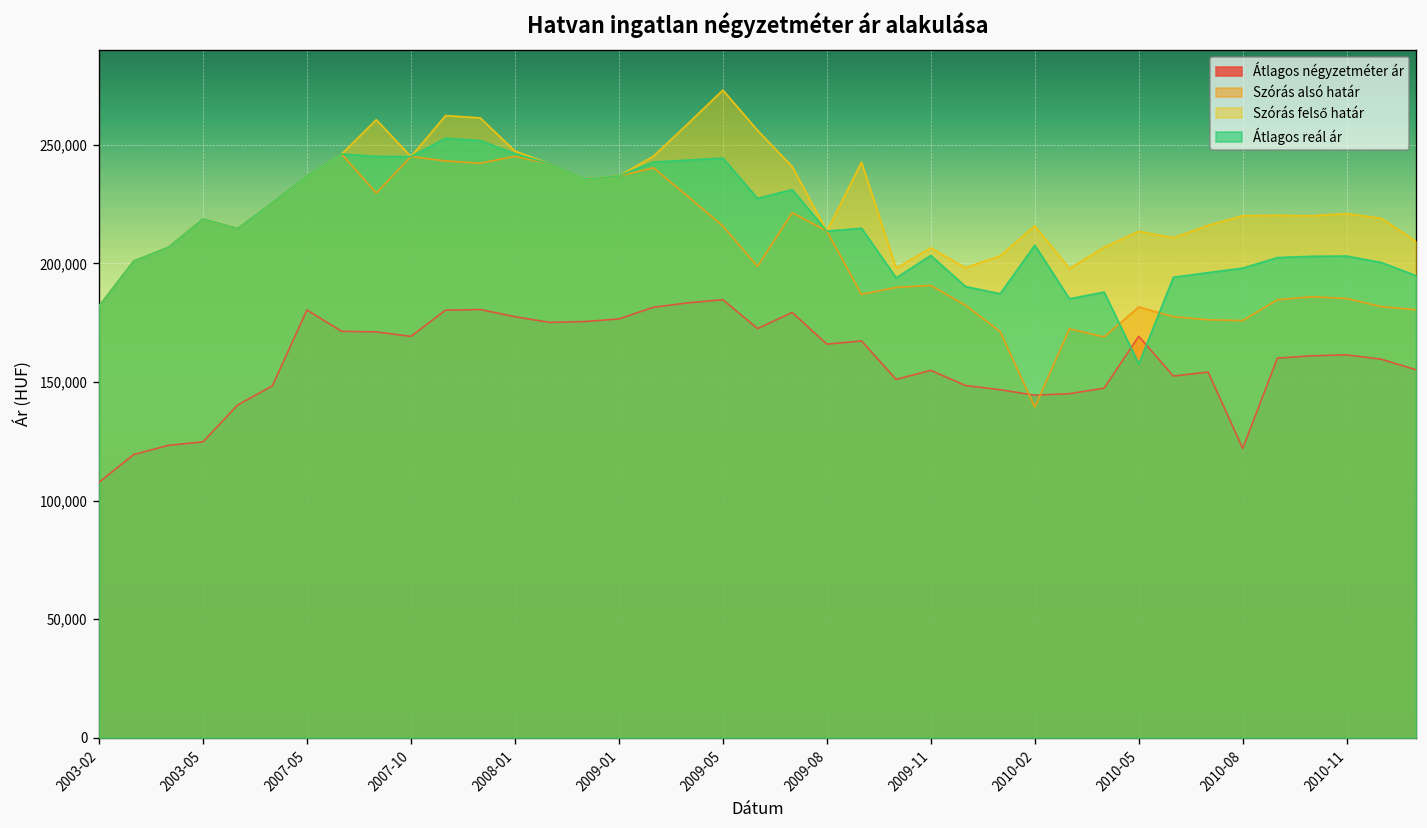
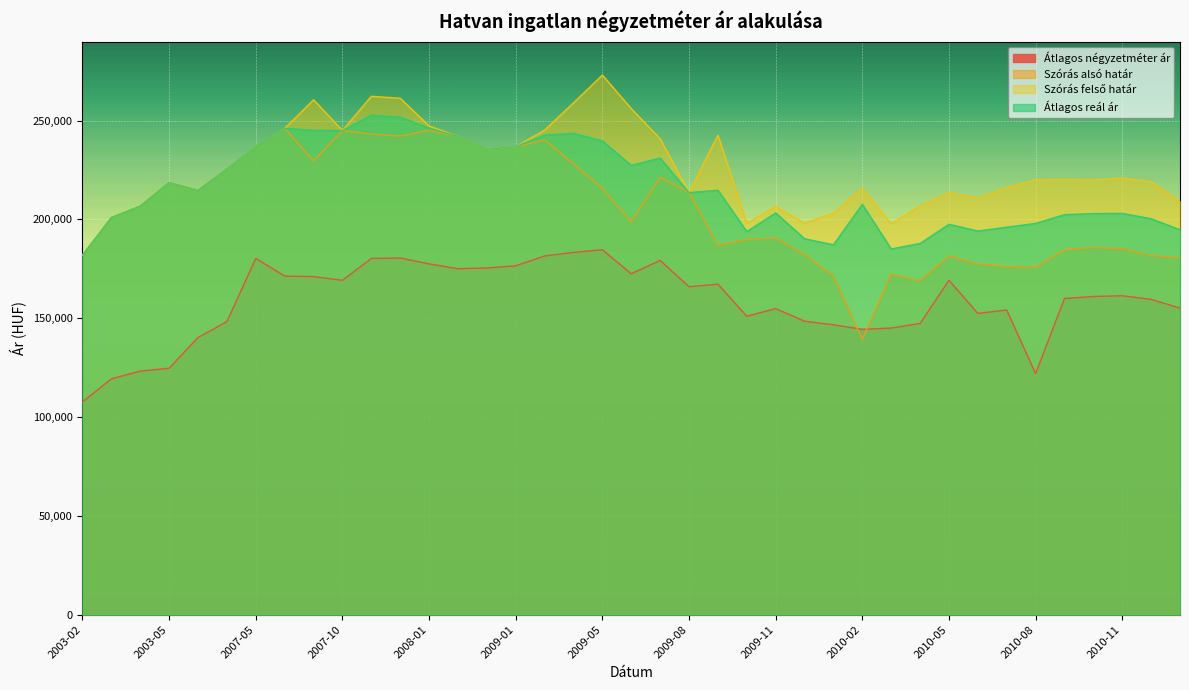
Átlagos reál ár, 2009-05: 244,000 -> 240,000
Átlagos reál ár, 2010-05: 158,000 -> 198,000
